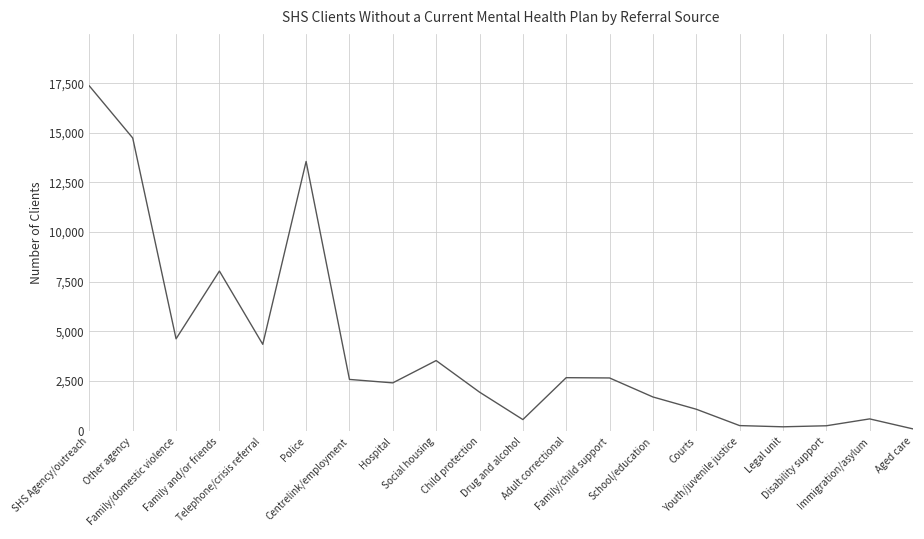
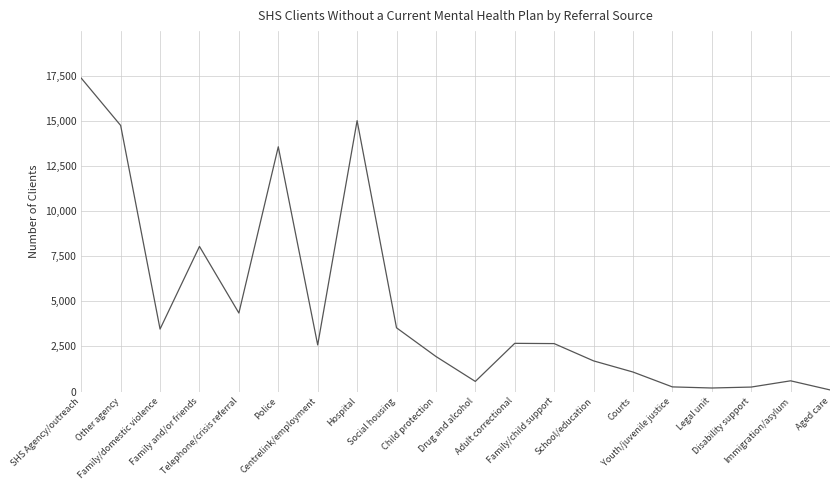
Family/domestic violence: 4,600 -> 3,500
Hospital: 2,400 -> 15,000
